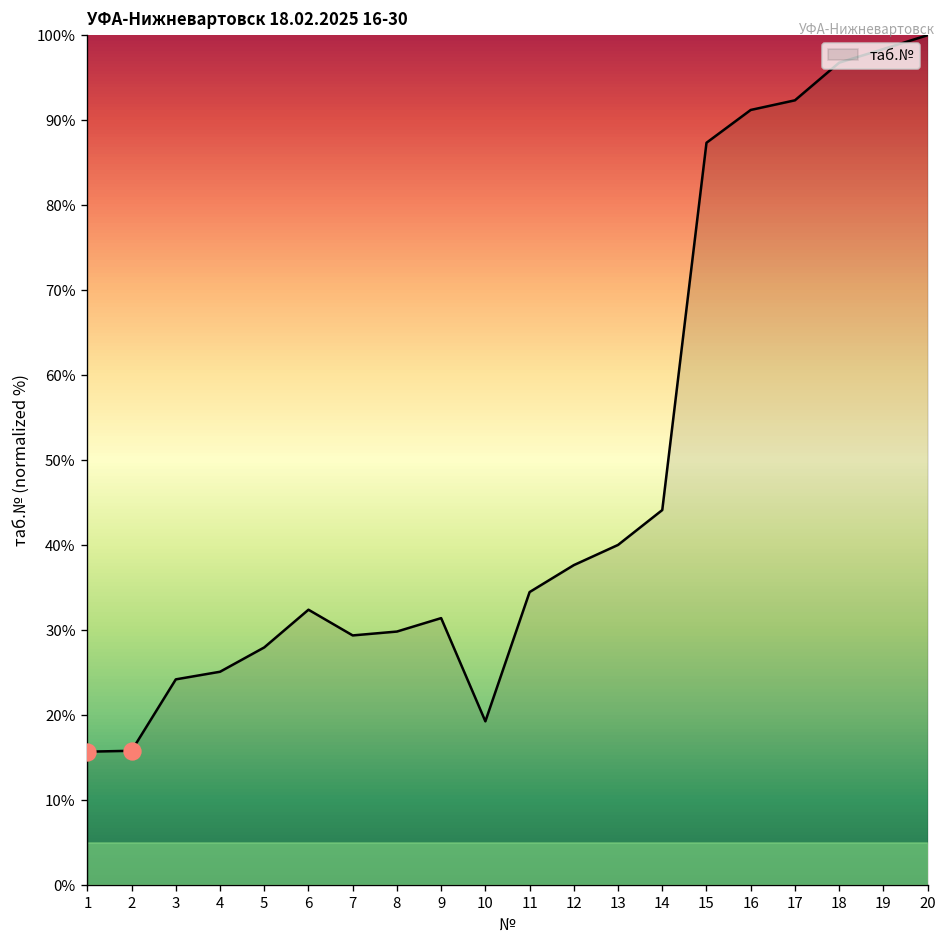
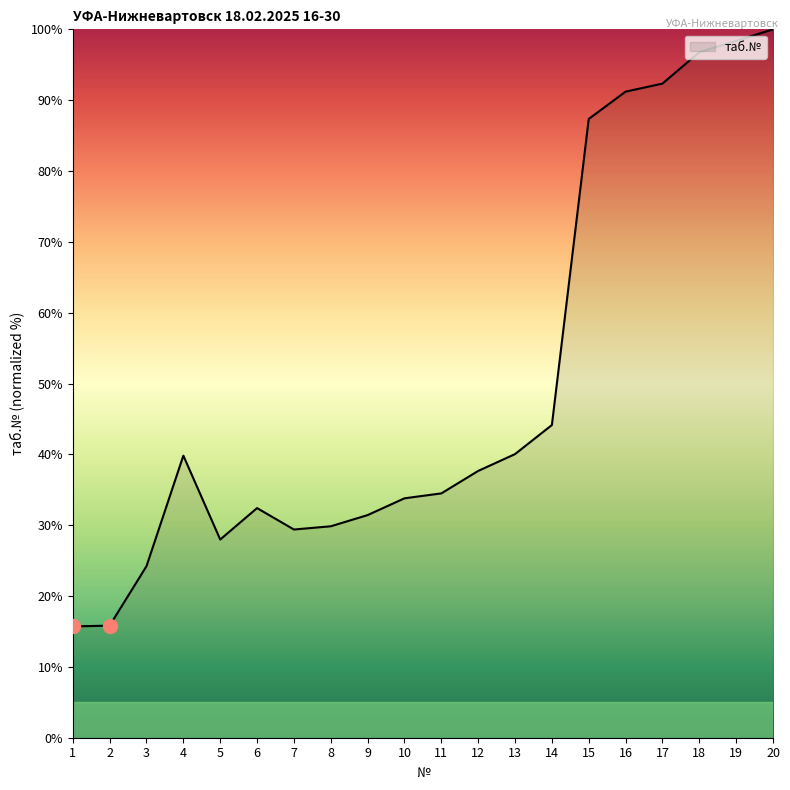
таб.№, 4: 25% -> 40%
таб.№, 10: 19% -> 34%
